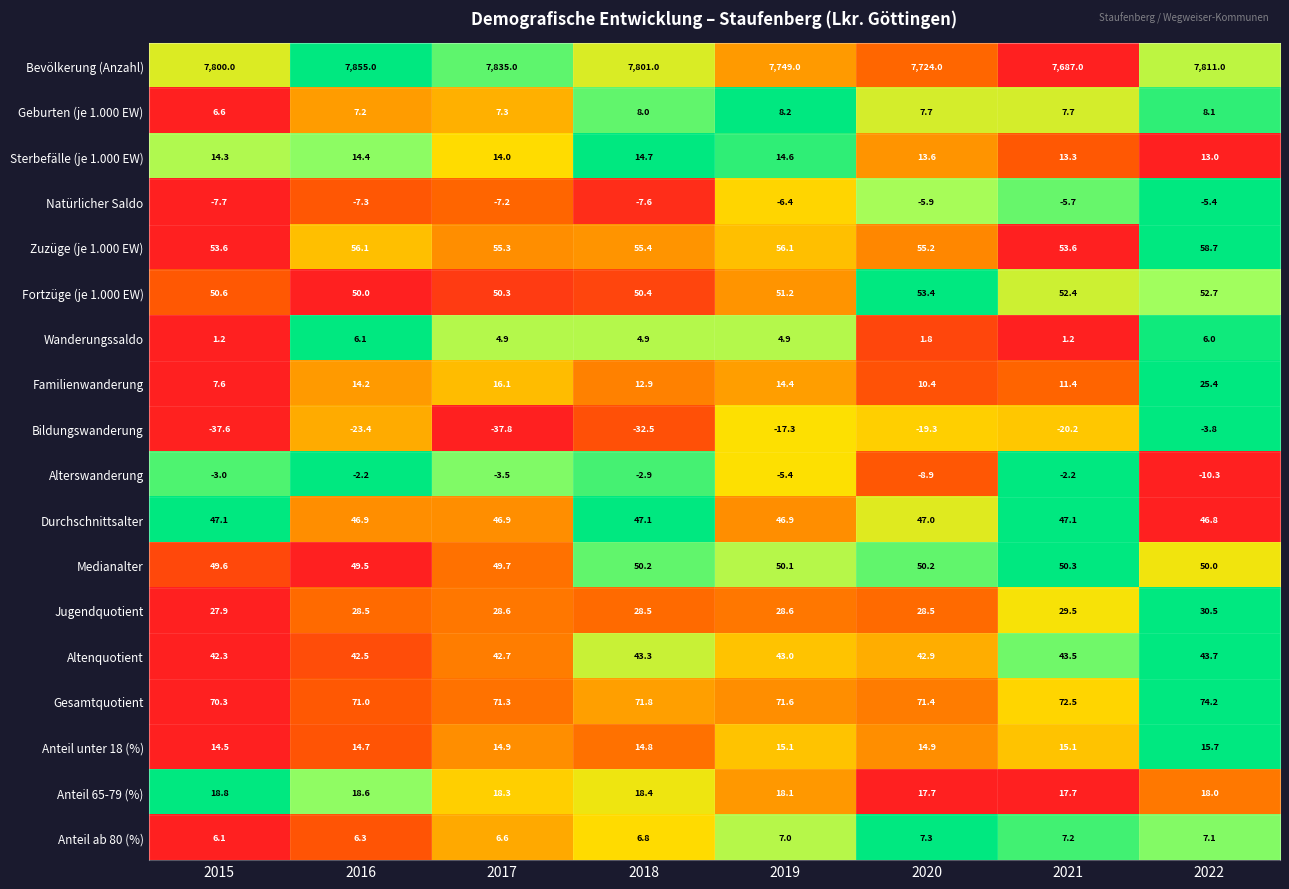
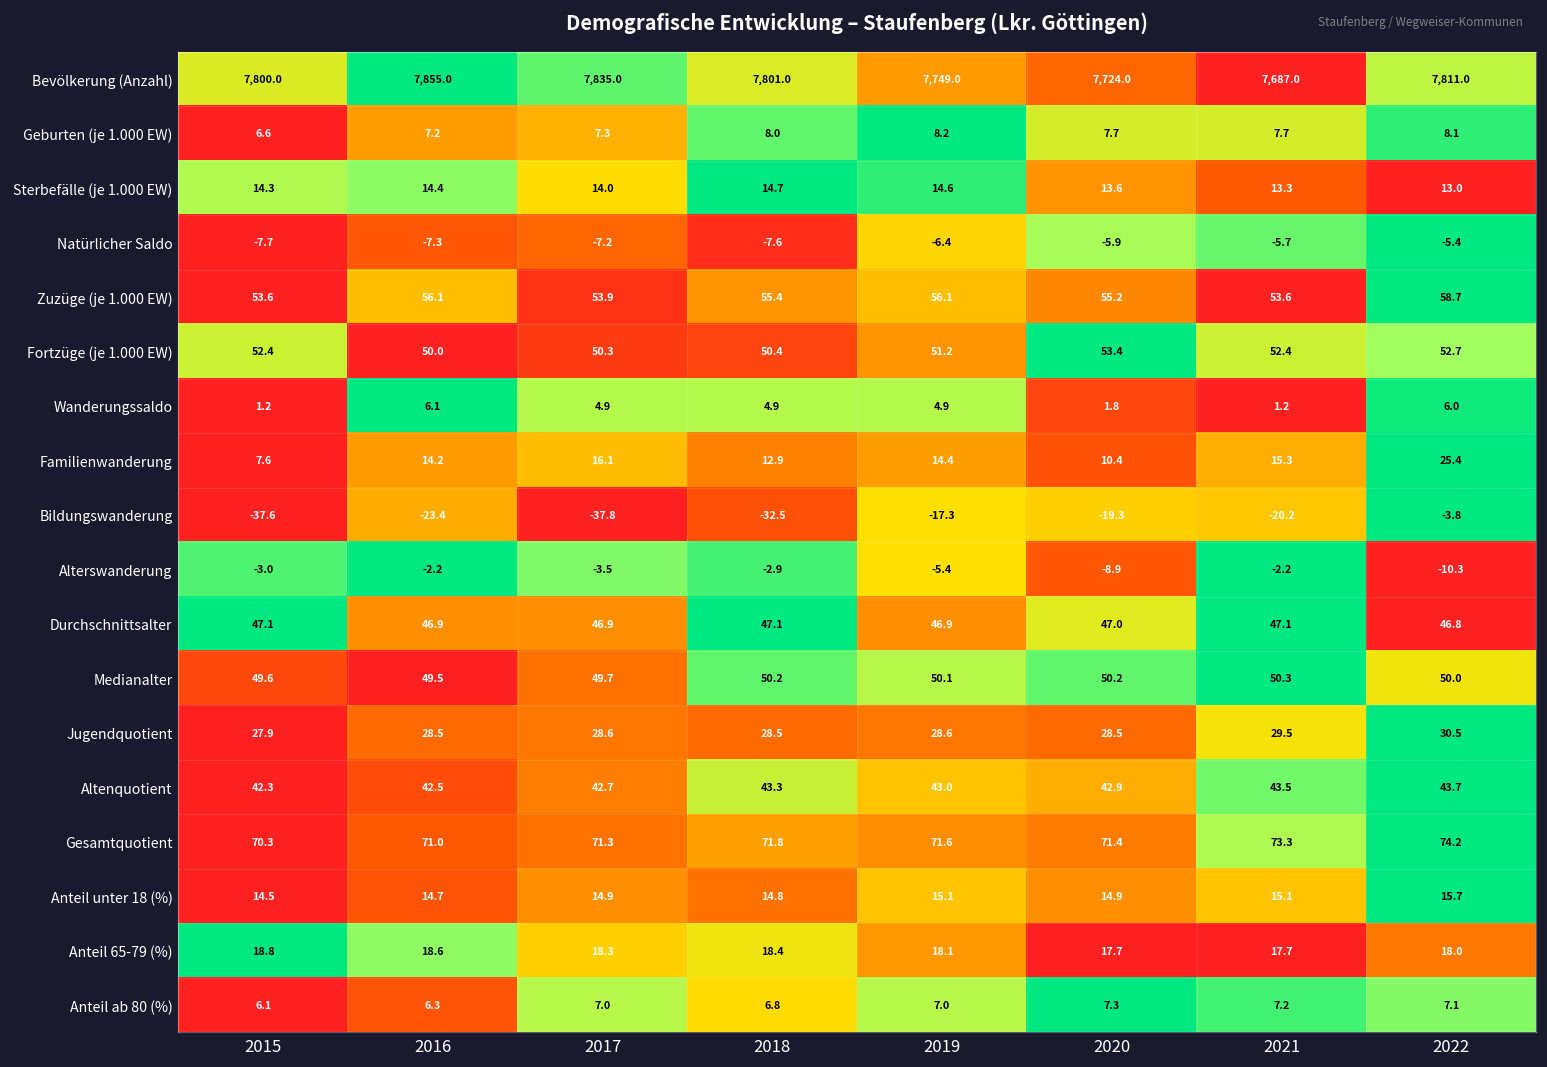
Zuzüge (je 1.000 EW), 2017: 55.3 -> 53.9
Fortzüge (je 1.000 EW), 2015: 50.6 -> 52.4
Familienwanderung, 2021: 11.4 -> 15.3
Gesamtquotient, 2021: 72.5 -> 73.3
Anteil ab 80 (%), 2017: 6.6 -> 7.0
